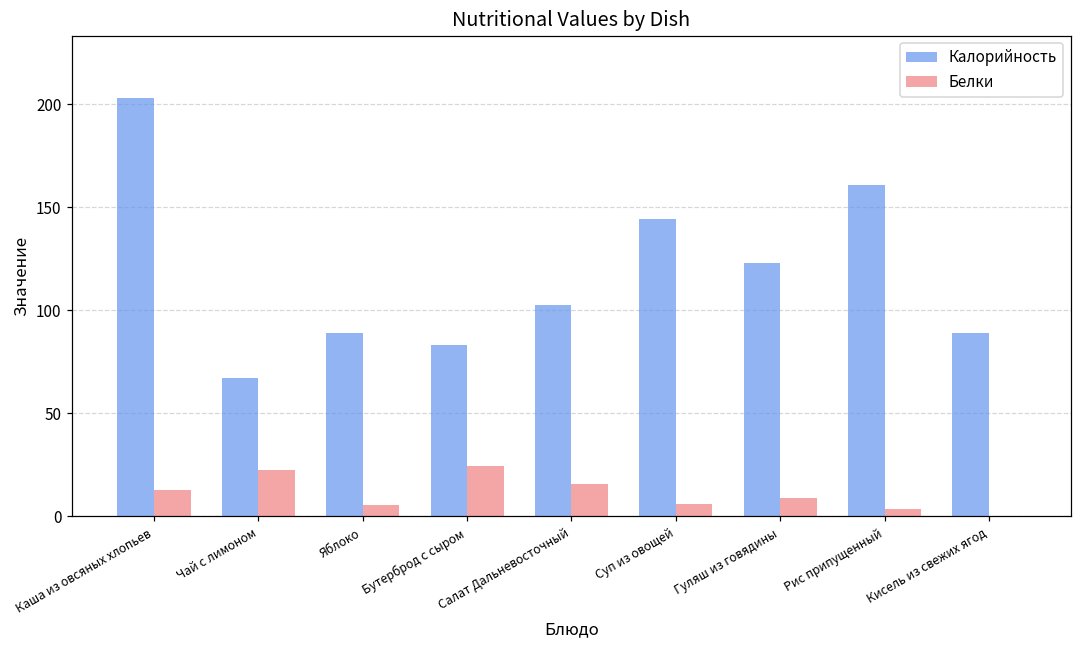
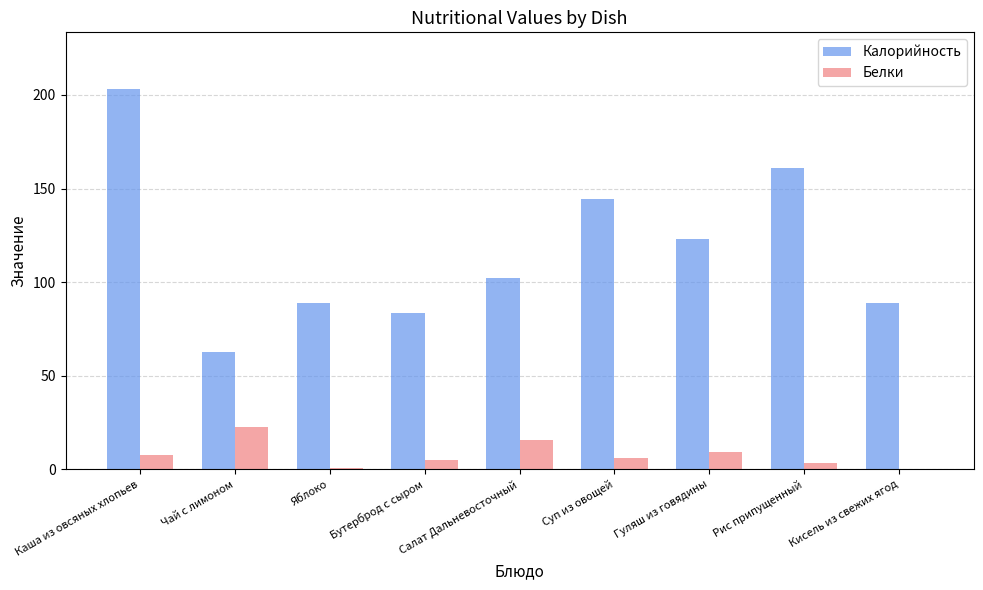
Белки, Каша из овсяных хлопьев: 13 -> 8
Калорийность, Чай с лимоном: 67 -> 63
Белки, Яблоко: 6 -> 1
Белки, Бутерброд с сыром: 25 -> 5
